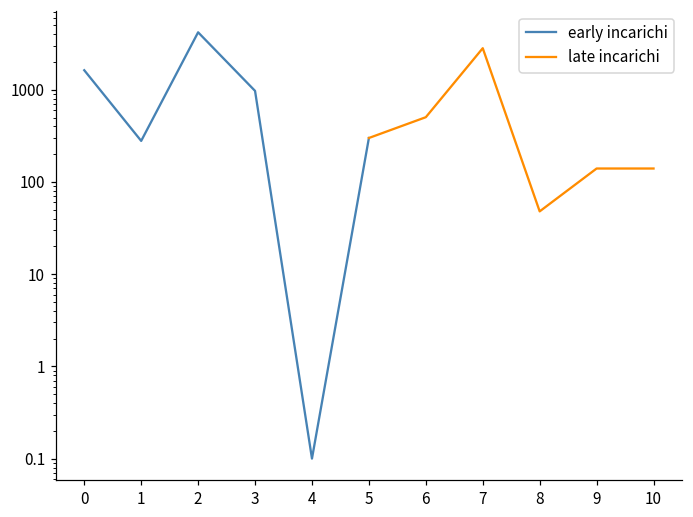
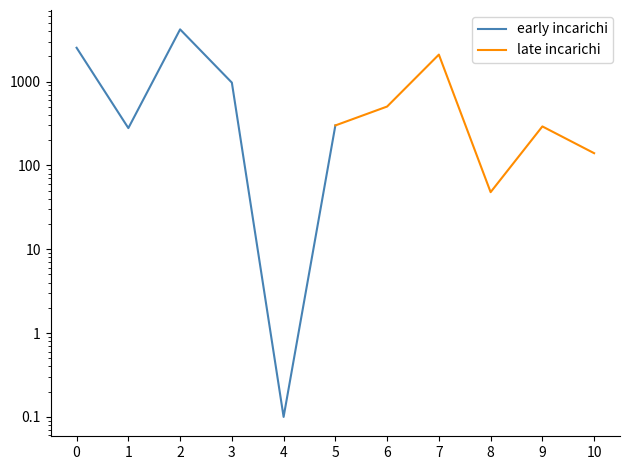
early incarichi, 0: 1600 -> 2500
late incarichi, 7: 2800 -> 2100
late incarichi, 9: 140 -> 290
